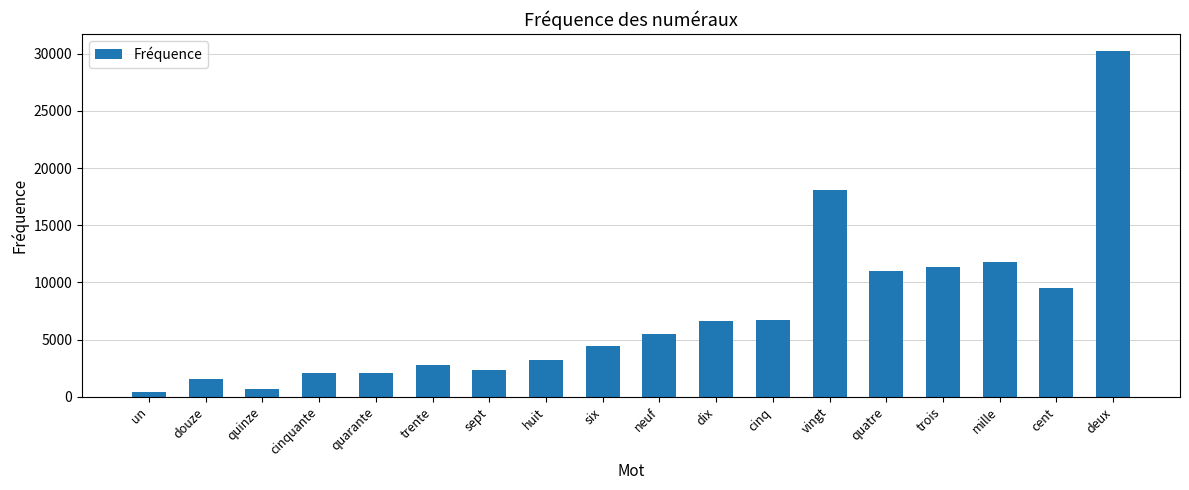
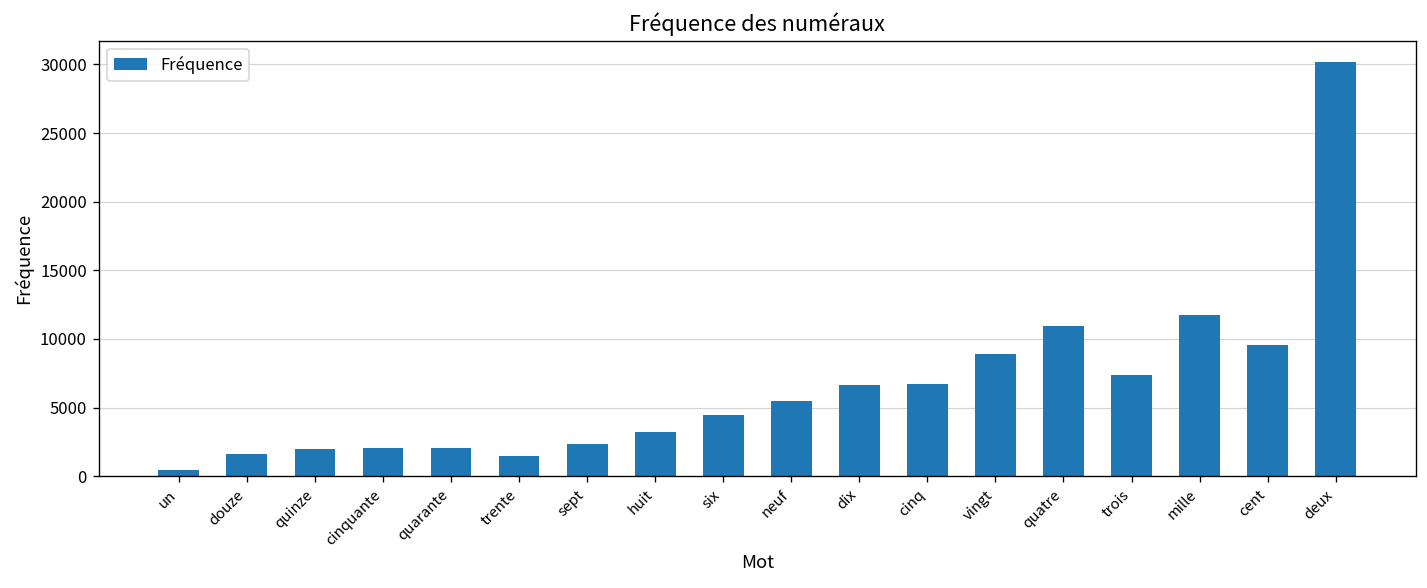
quinze: 700 -> 2000
trente: 2800 -> 1500
vingt: 18100 -> 8900
trois: 11400 -> 7300
